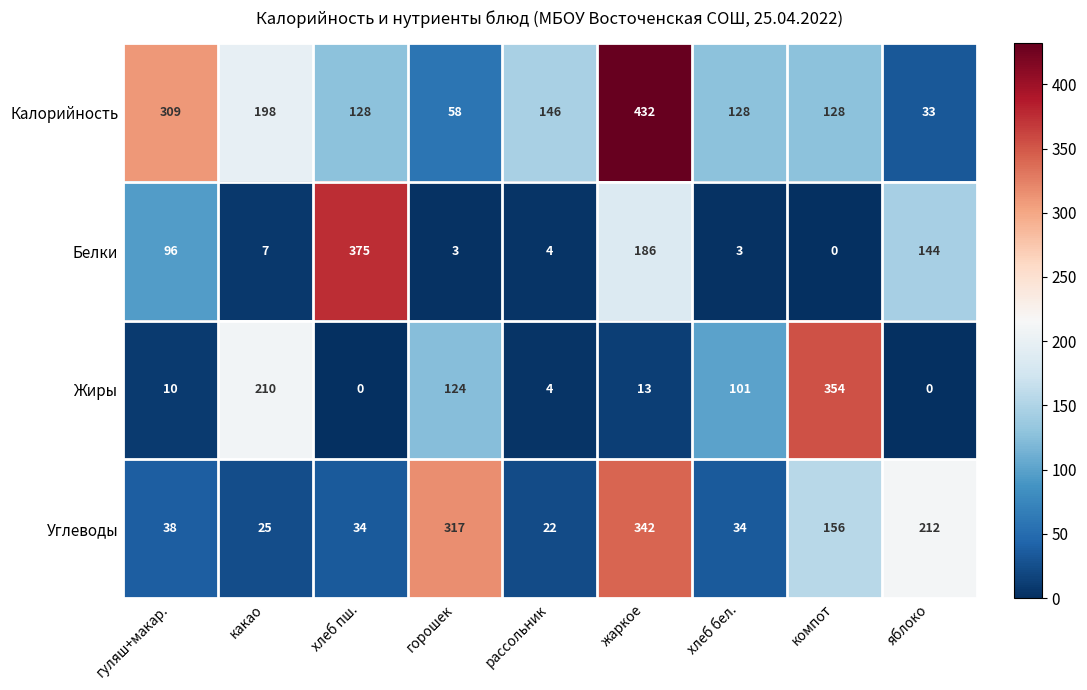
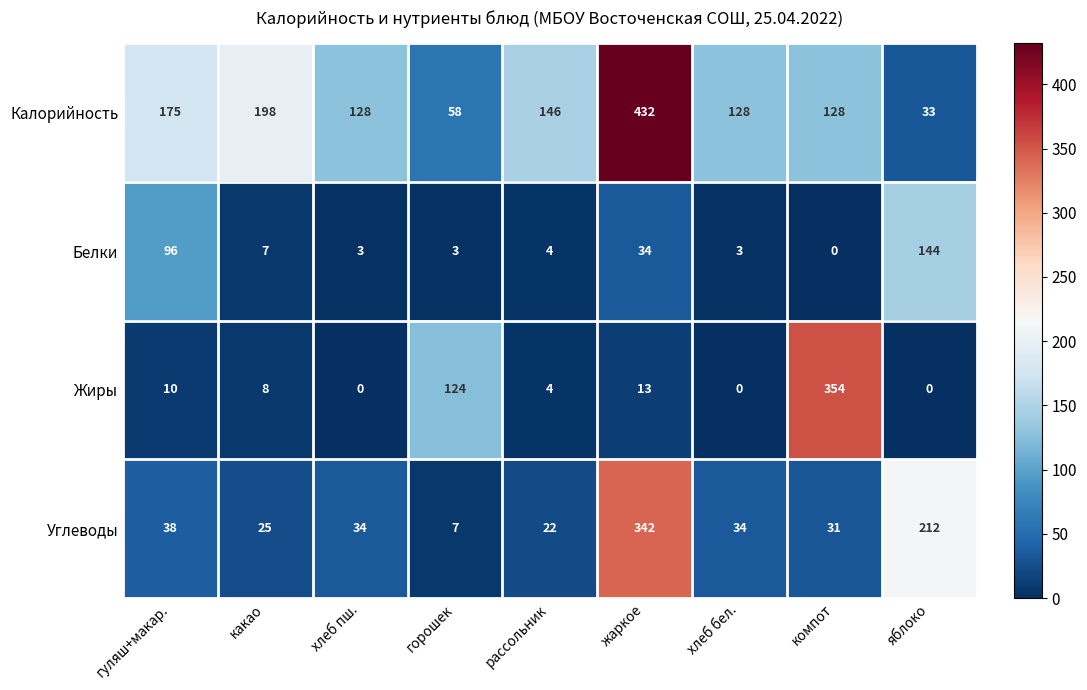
Калорийность, гуляш+макар.: 309 -> 175
Белки, хлеб пш.: 375 -> 3
Белки, жаркое: 186 -> 34
Жиры, какао: 210 -> 8
Жиры, хлеб бел.: 101 -> 0
Углеводы, горошек: 317 -> 7
Углеводы, компот: 156 -> 31
